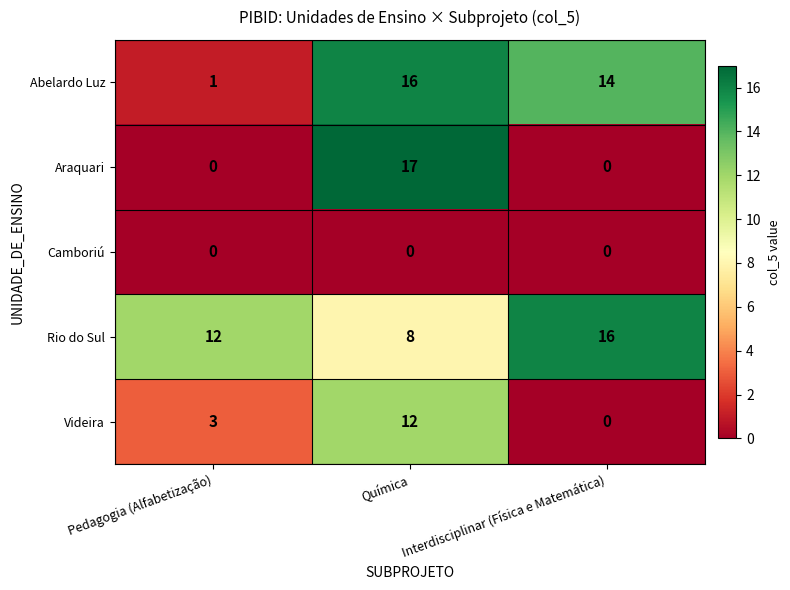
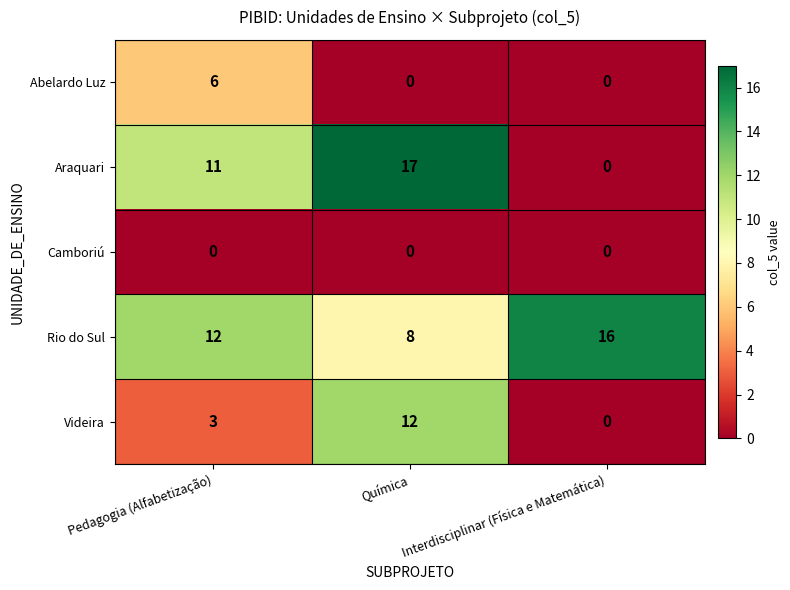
Abelardo Luz, Pedagogia (Alfabetização): 1 -> 6
Abelardo Luz, Química: 16 -> 0
Abelardo Luz, Interdisciplinar (Física e Matemática): 14 -> 0
Araquari, Pedagogia (Alfabetização): 0 -> 11
